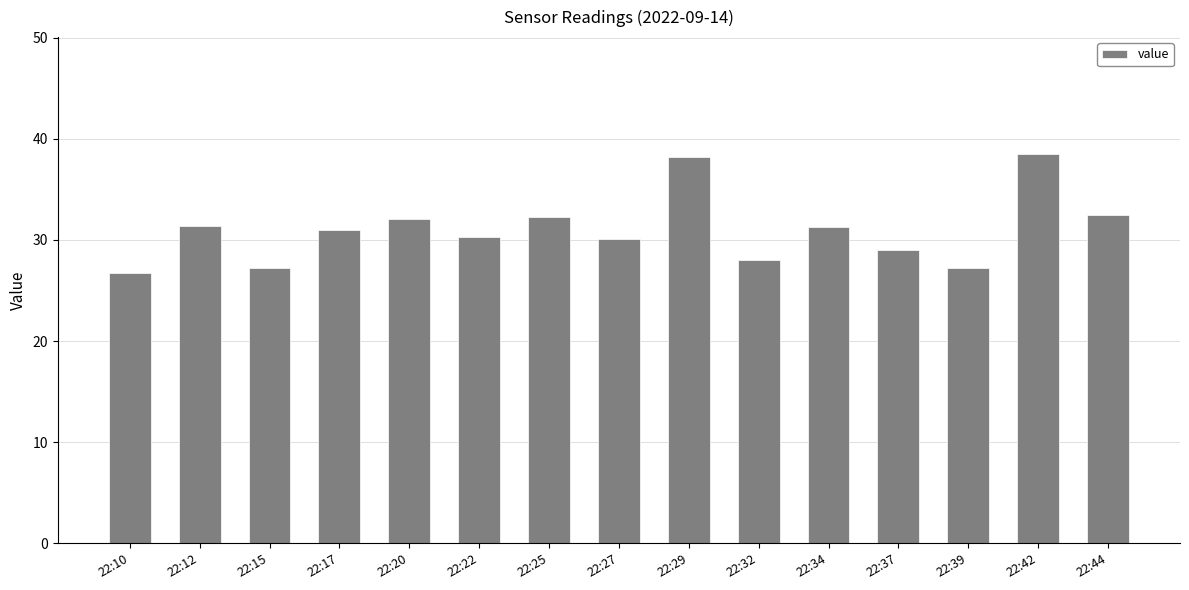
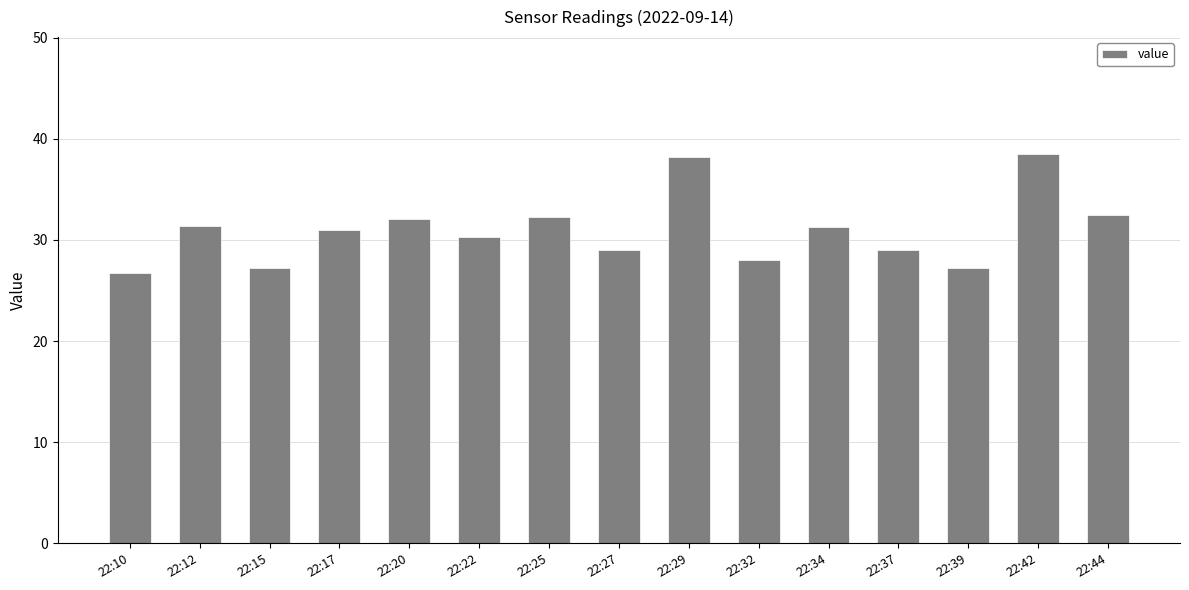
22:27: 30.1 -> 29.0
